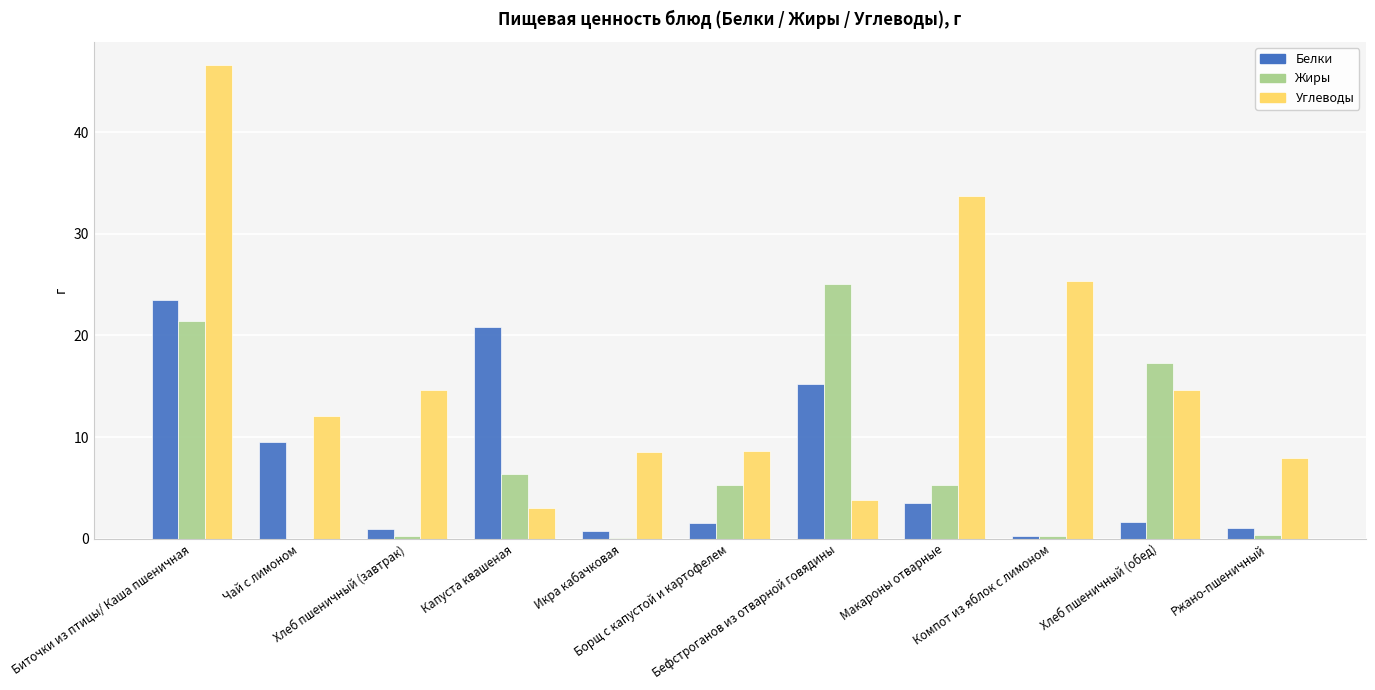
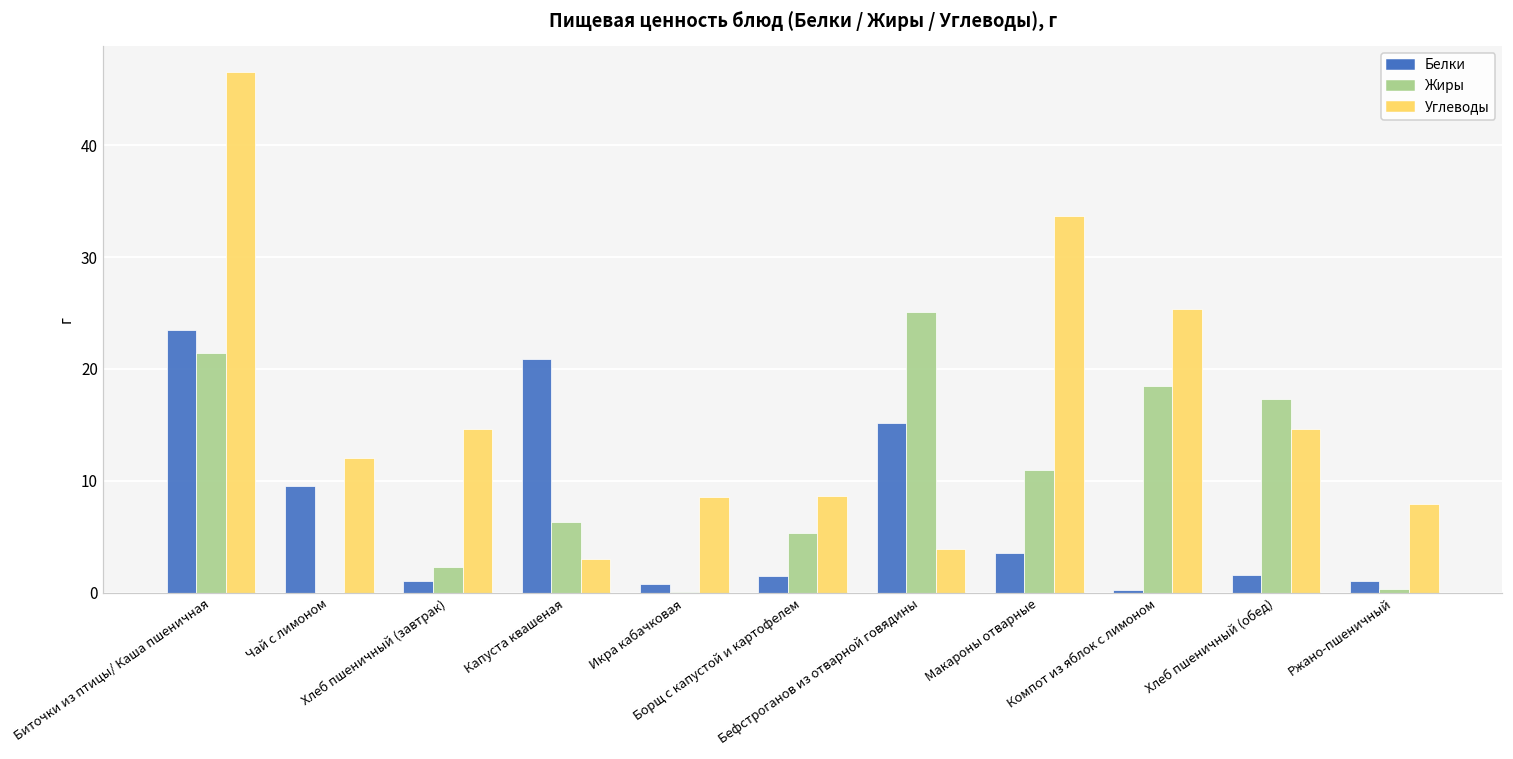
Жиры, Хлеб пшеничный (завтрак): 0.3 -> 2.3
Жиры, Макароны отварные: 5.3 -> 11.0
Жиры, Компот из яблок с лимоном: 0.3 -> 18.5
